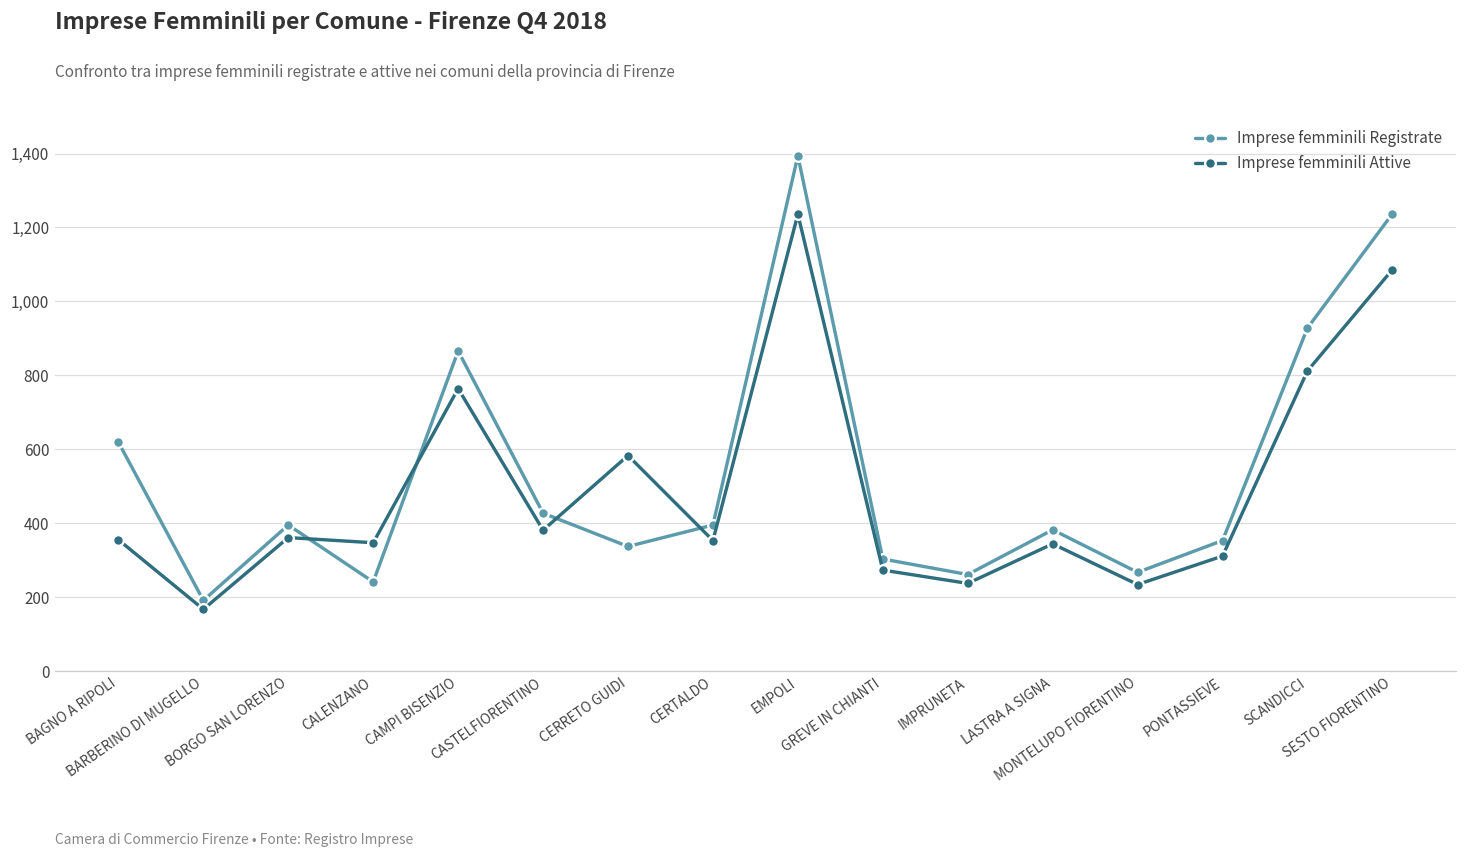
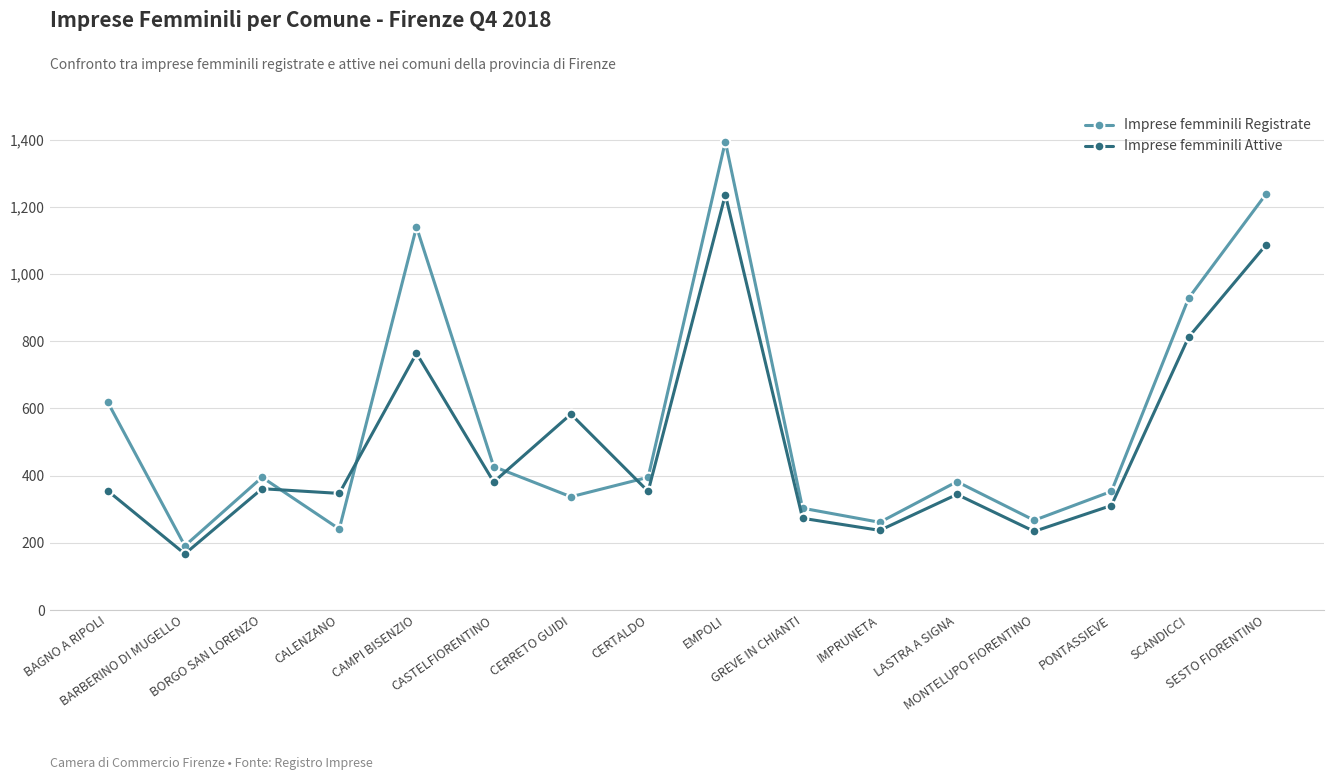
Imprese femminili Registrate, CAMPI BISENZIO: 870 -> 1,140
